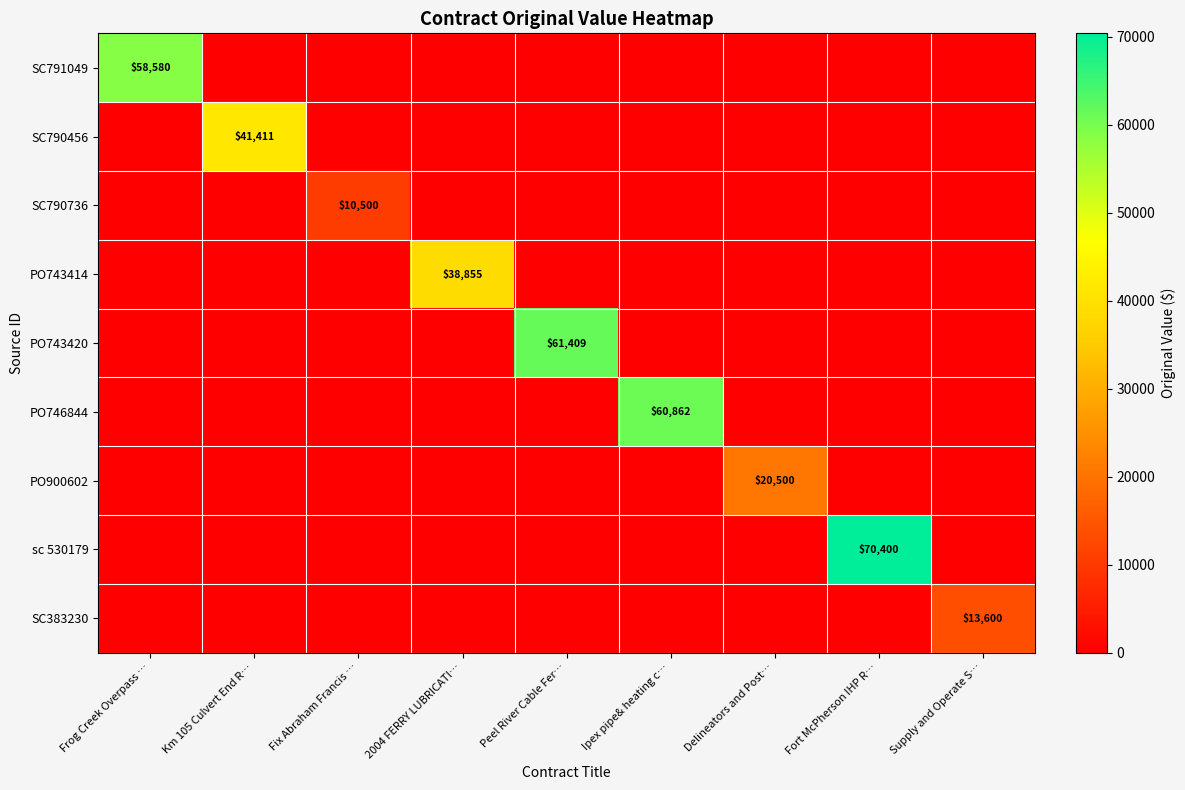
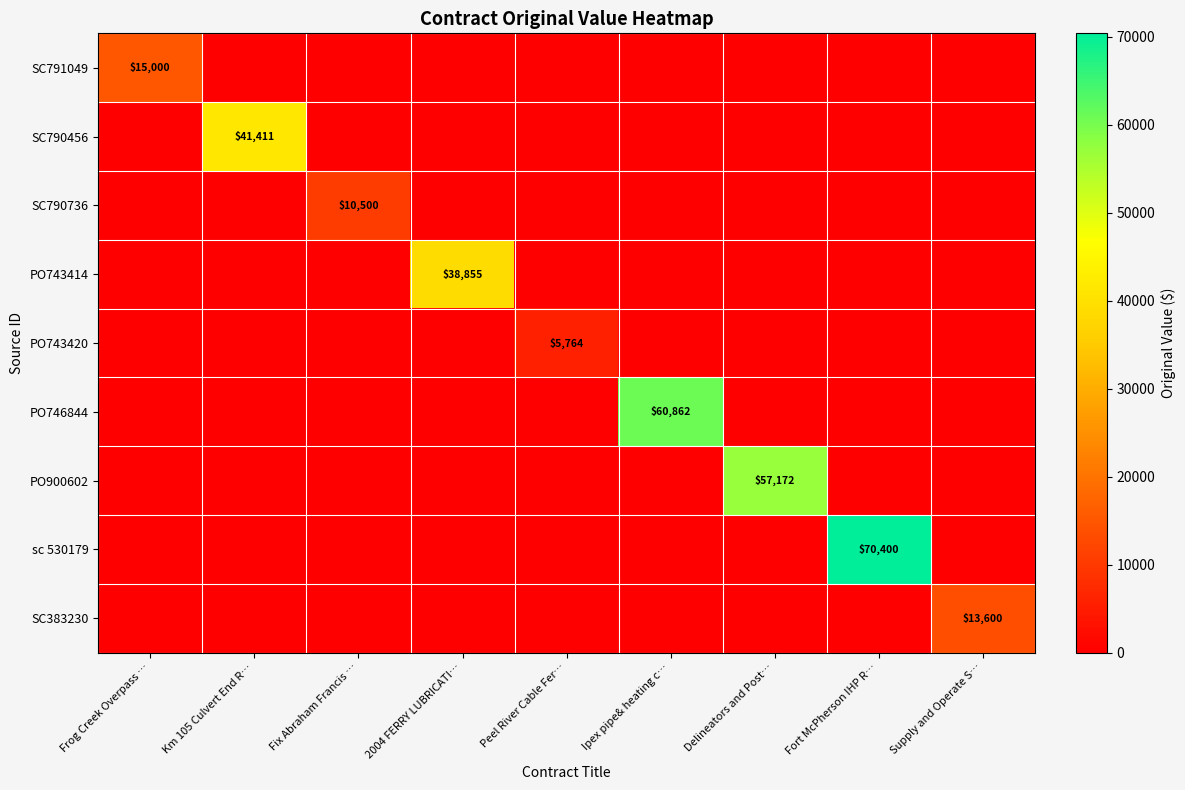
SC791049, Frog Creek Overpass …: $58,580 -> $15,000
PO743420, Peel River Cable Fer…: $61,409 -> $5,764
PO900602, Delineators and Post…: $20,500 -> $57,172
